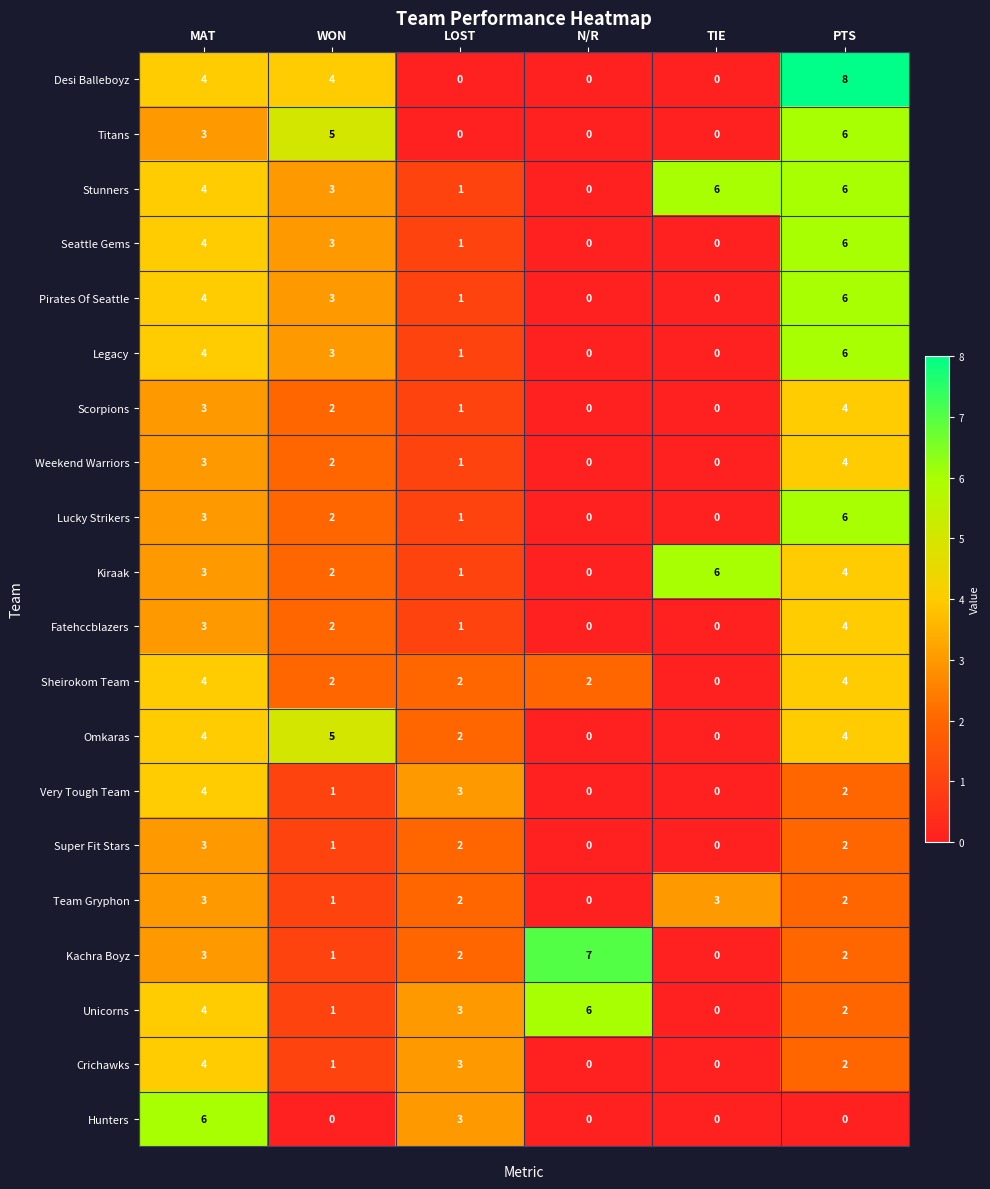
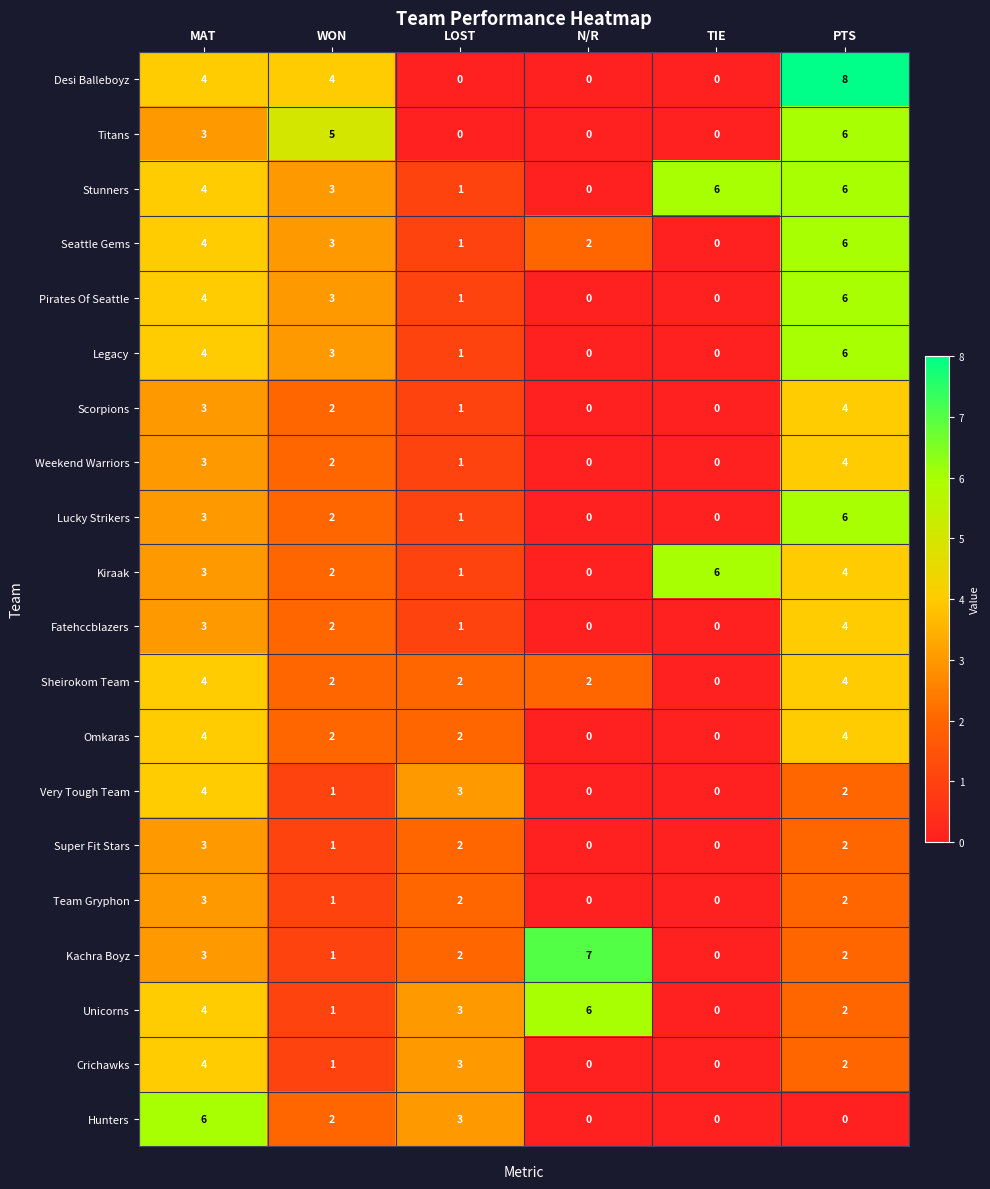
Seattle Gems, N/R: 0 -> 2
Omkaras, WON: 5 -> 2
Team Gryphon, TIE: 3 -> 0
Hunters, WON: 0 -> 2
